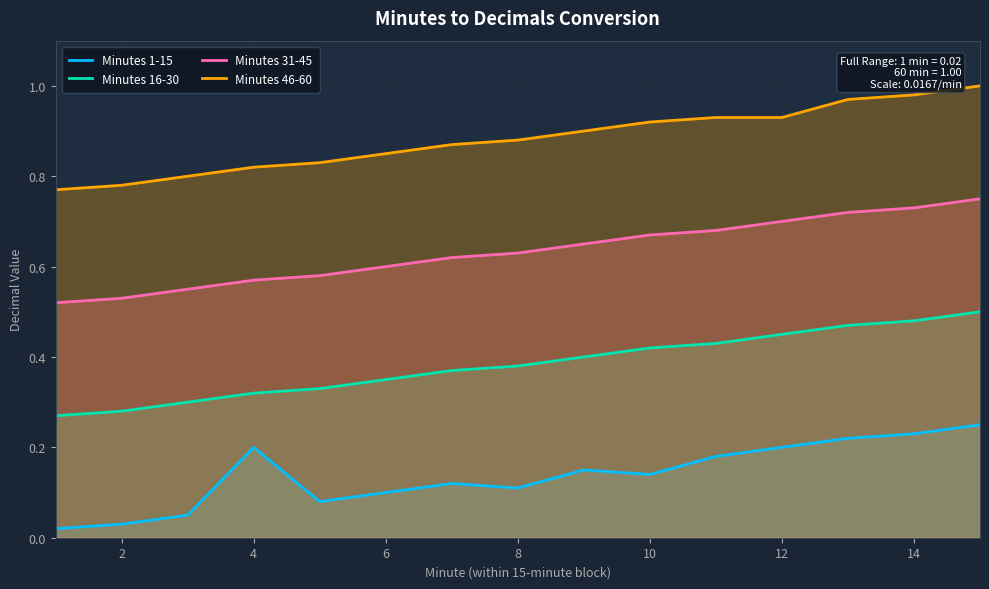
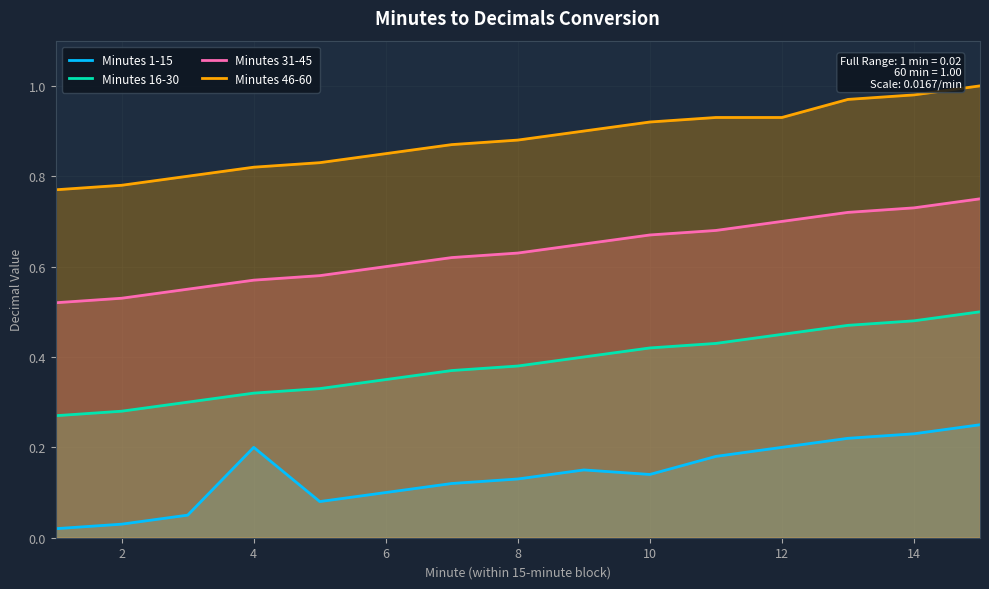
Minutes 1-15, 8: 0.11 -> 0.13
